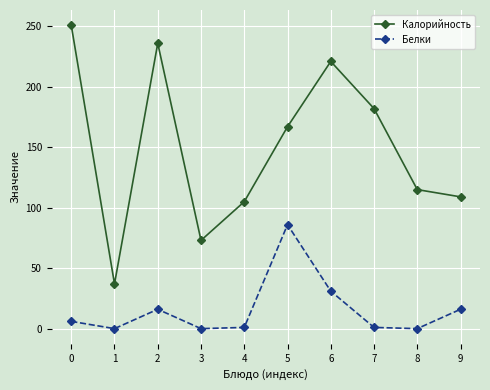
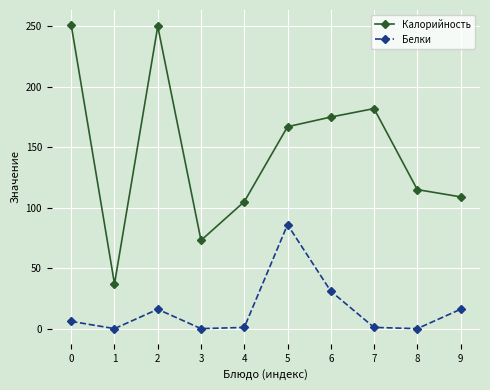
Калорийность, 2: 236 -> 250
Калорийность, 6: 221 -> 175
